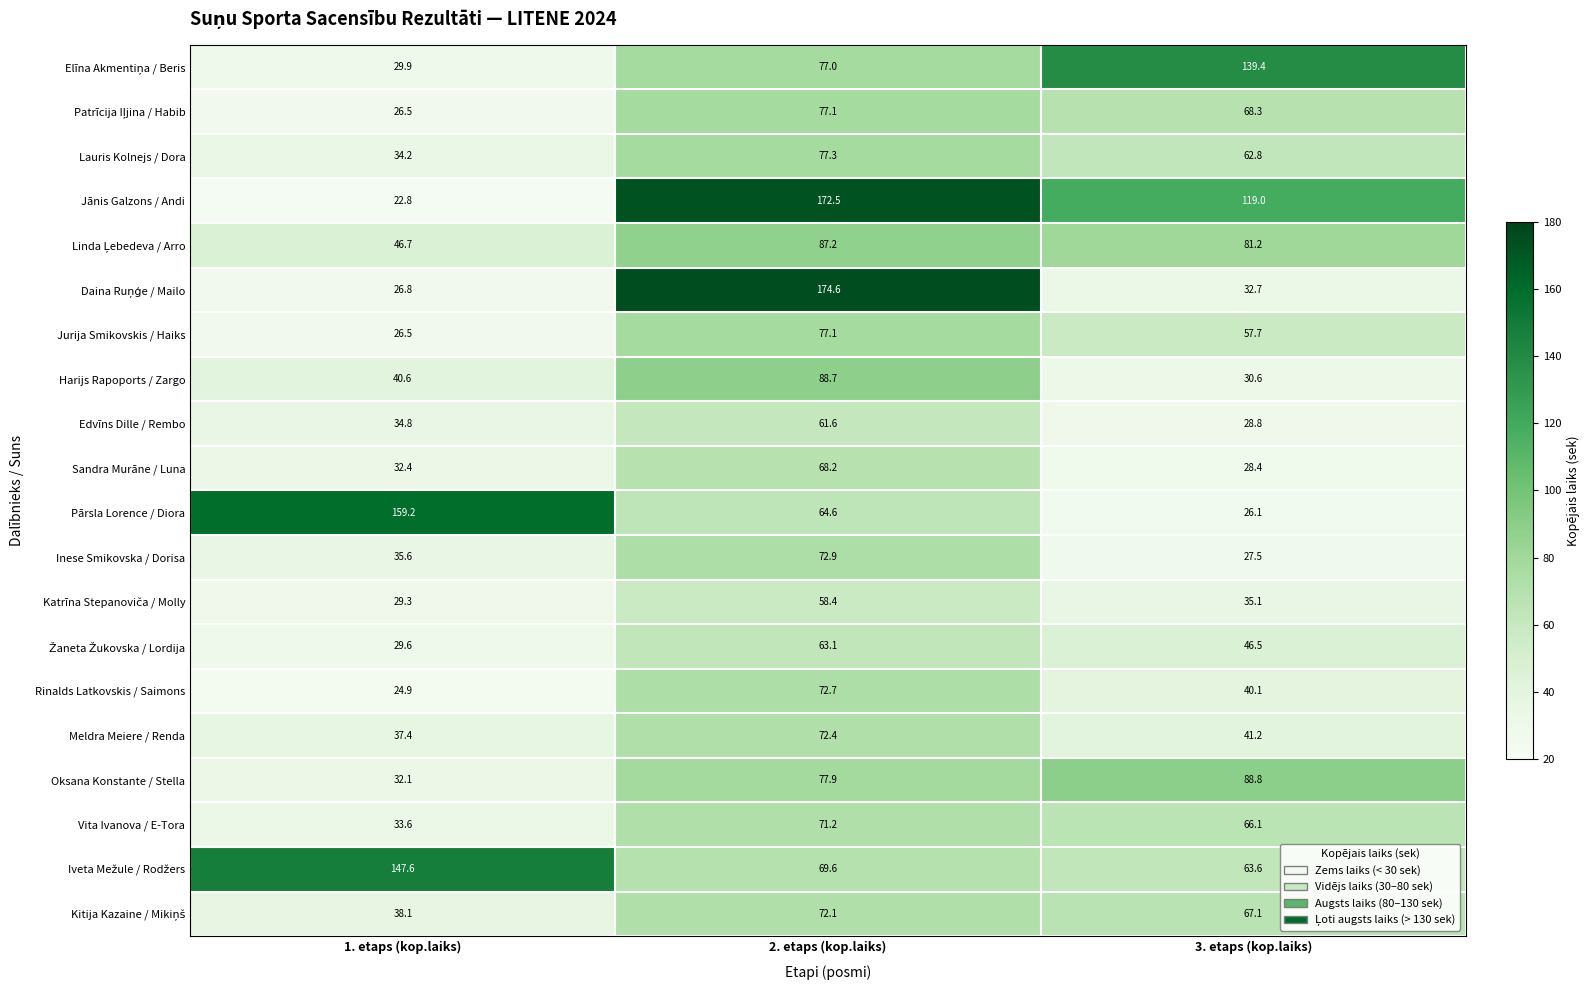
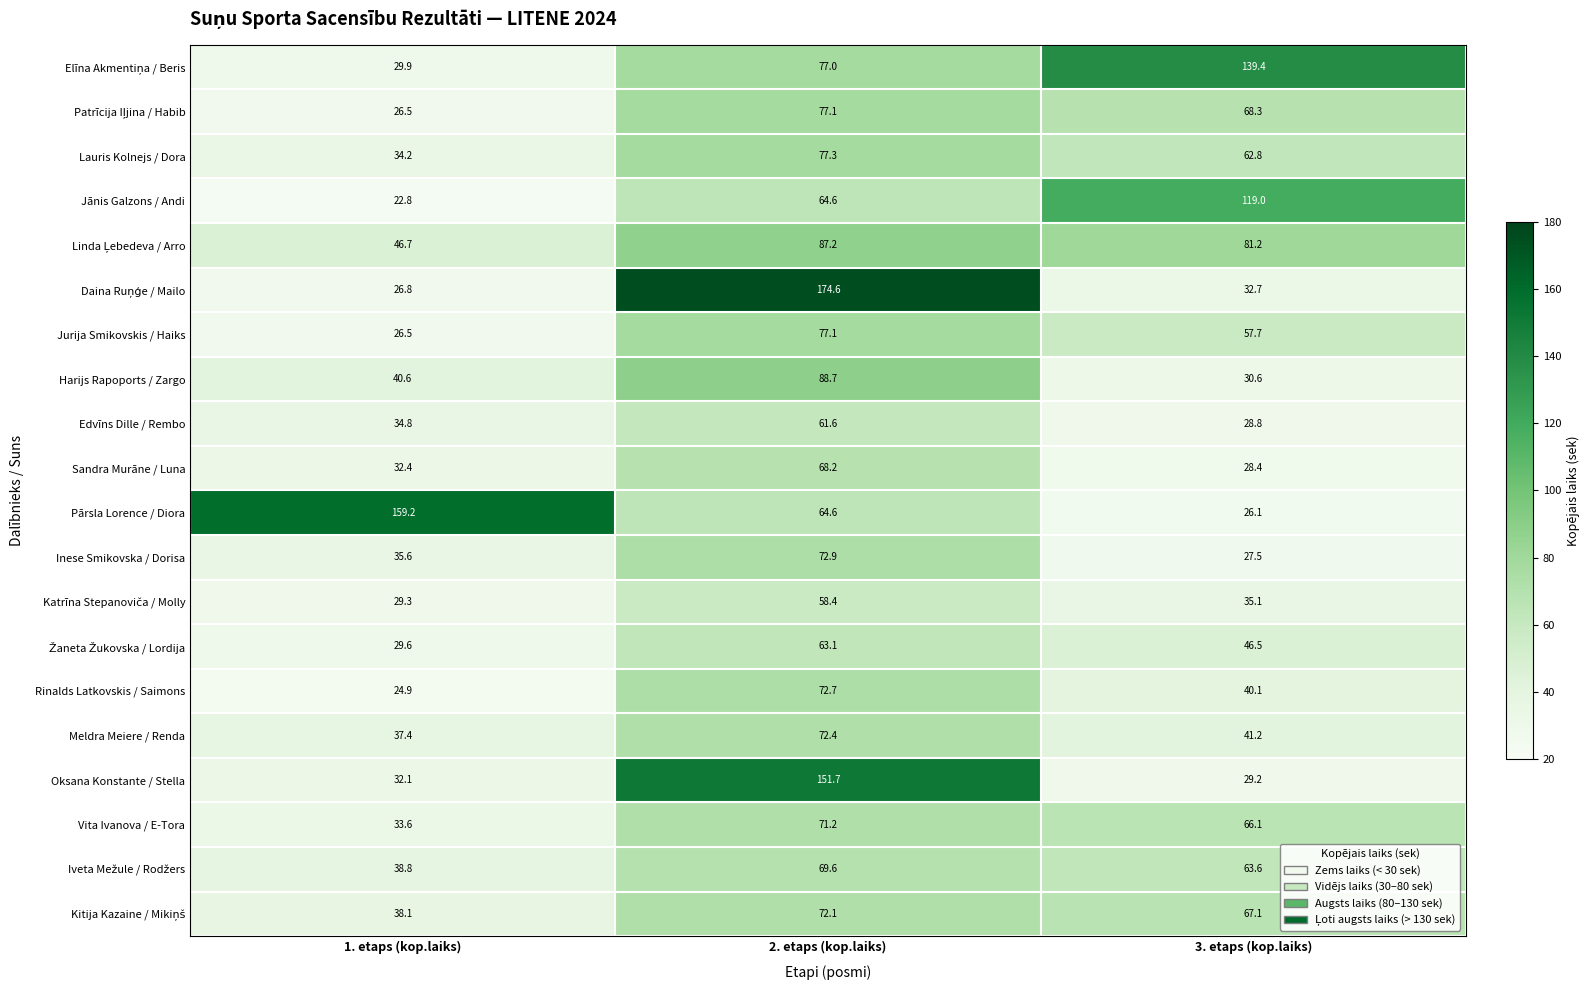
Jānis Galzons / Andi, 2. etaps (kop.laiks): 172.5 -> 64.6
Oksana Konstante / Stella, 2. etaps (kop.laiks): 77.9 -> 151.7
Oksana Konstante / Stella, 3. etaps (kop.laiks): 88.8 -> 29.2
Iveta Mežule / Rodžers, 1. etaps (kop.laiks): 147.6 -> 38.8
